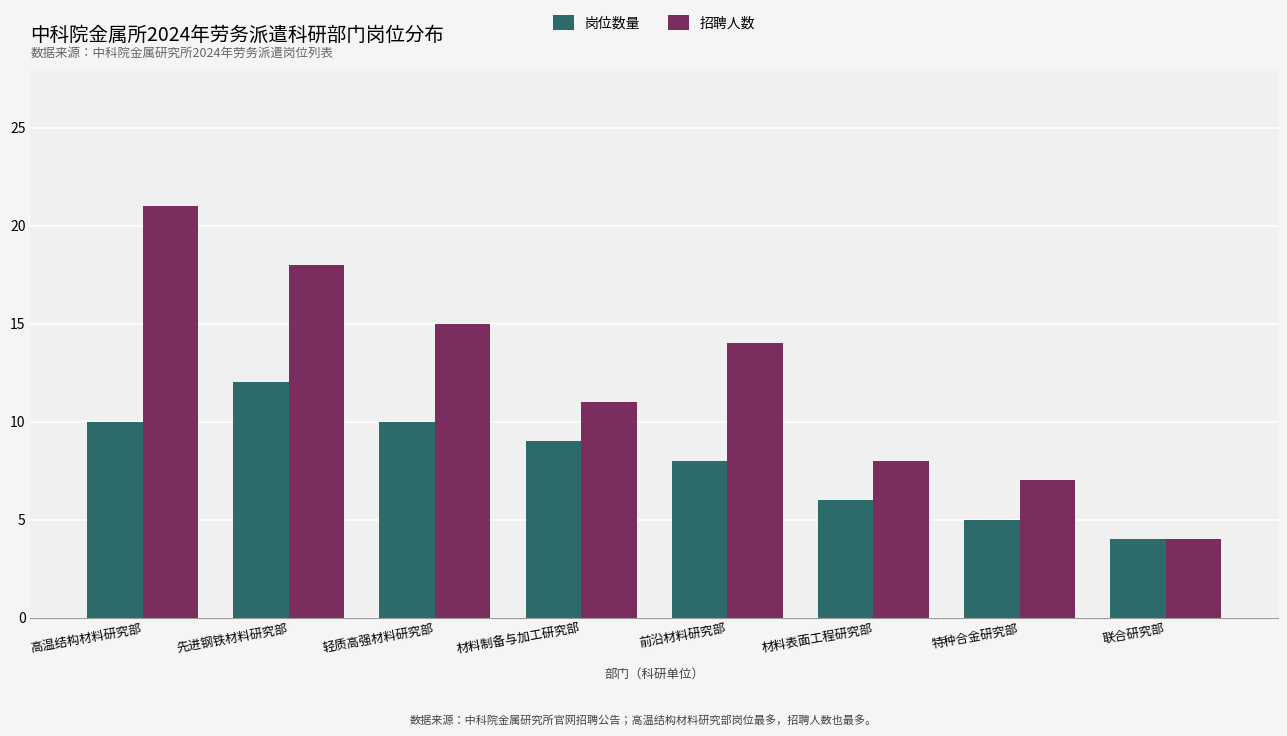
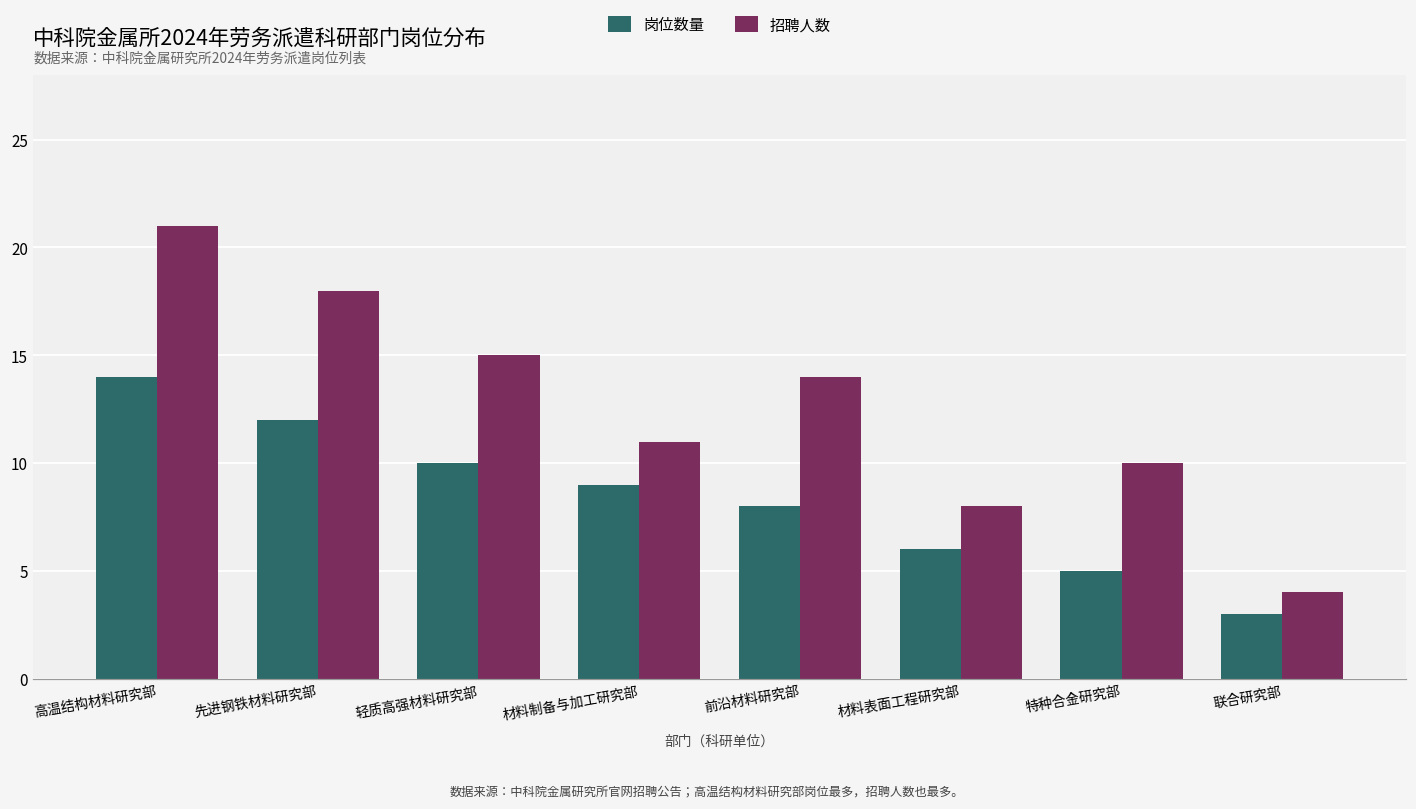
岗位数量, 高温结构材料研究部: 10 -> 14
招聘人数, 特种合金研究部: 7 -> 10
岗位数量, 联合研究部: 4 -> 3
